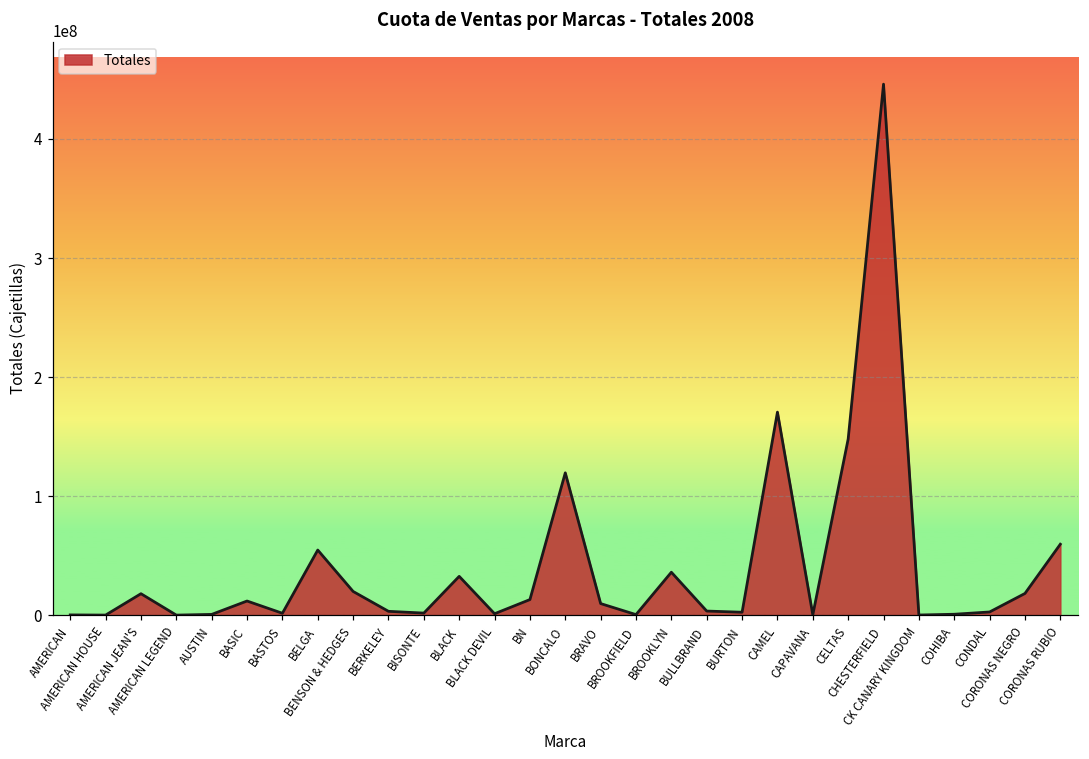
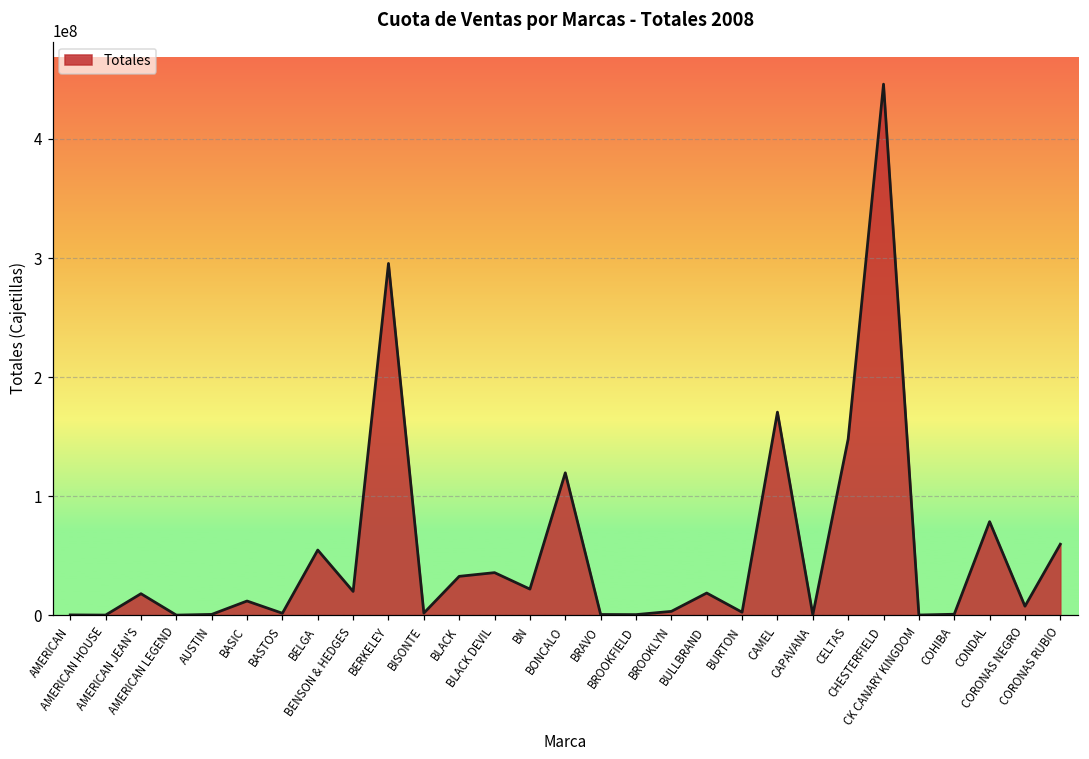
BERKELEY: 3000000 -> 295000000
BLACK DEVIL: 1000000 -> 36000000
BN: 13000000 -> 22000000
BRAVO: 10000000 -> 1000000
BROOKLYN: 36000000 -> 3000000
BULLBRAND: 3000000 -> 19000000
CONDAL: 3000000 -> 79000000
CORONAS NEGRO: 18000000 -> 7000000
